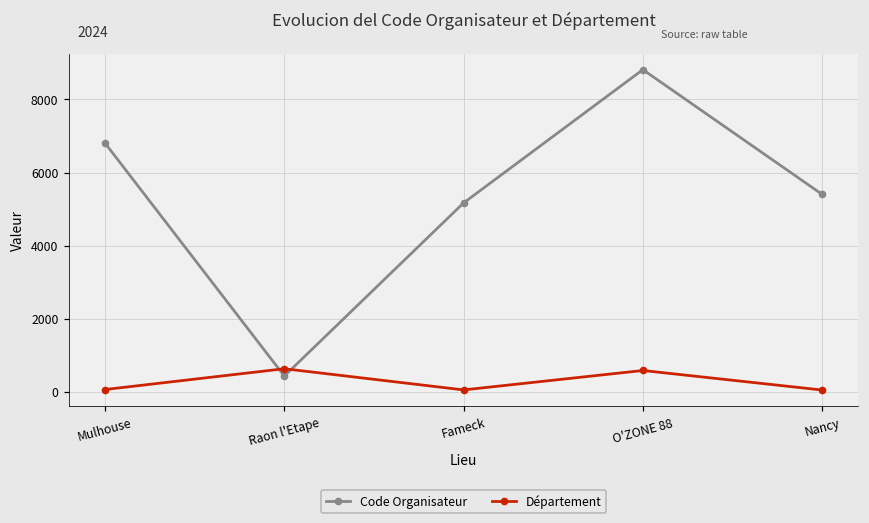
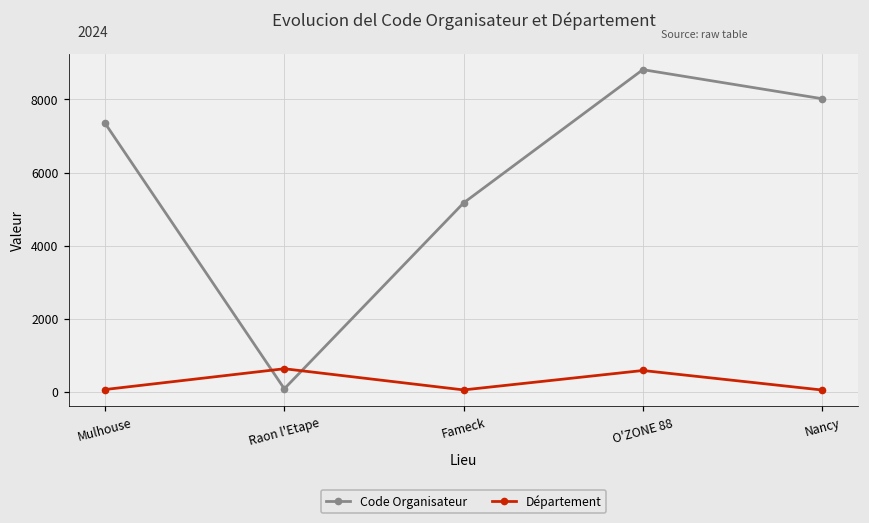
Code Organisateur, Mulhouse: 6800 -> 7300
Code Organisateur, Raon l'Etape: 400 -> 100
Code Organisateur, Nancy: 5400 -> 8000
